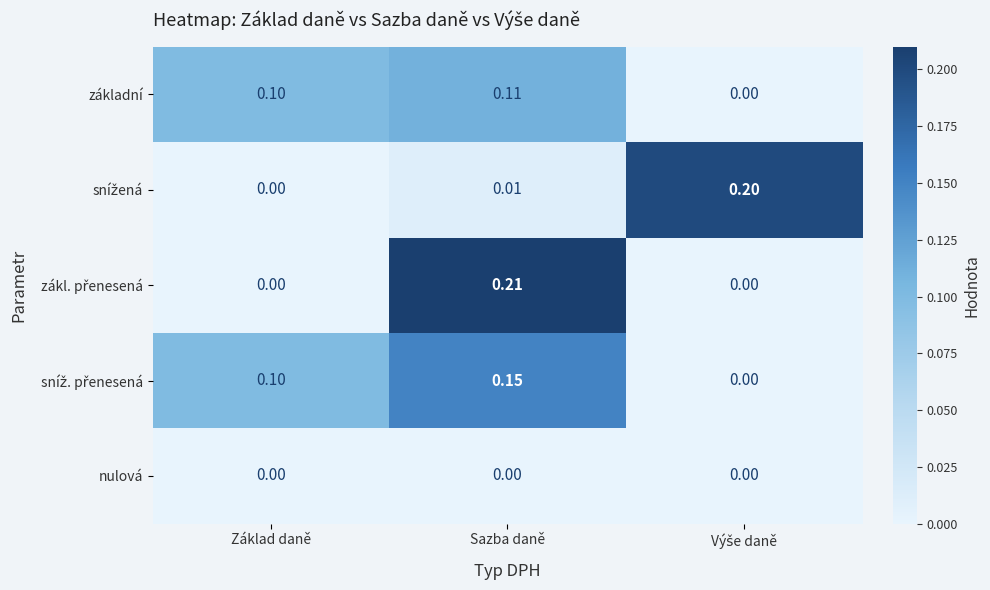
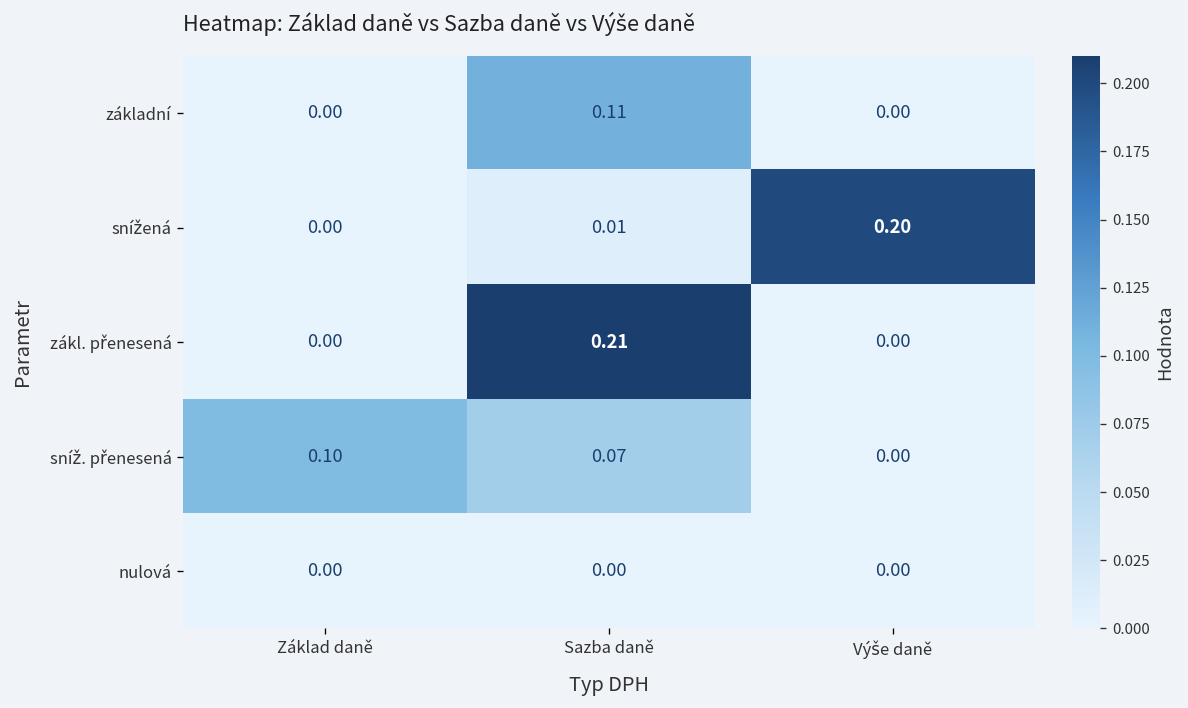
základní, Základ daně: 0.10 -> 0.00
sníž. přenesená, Sazba daně: 0.15 -> 0.07
